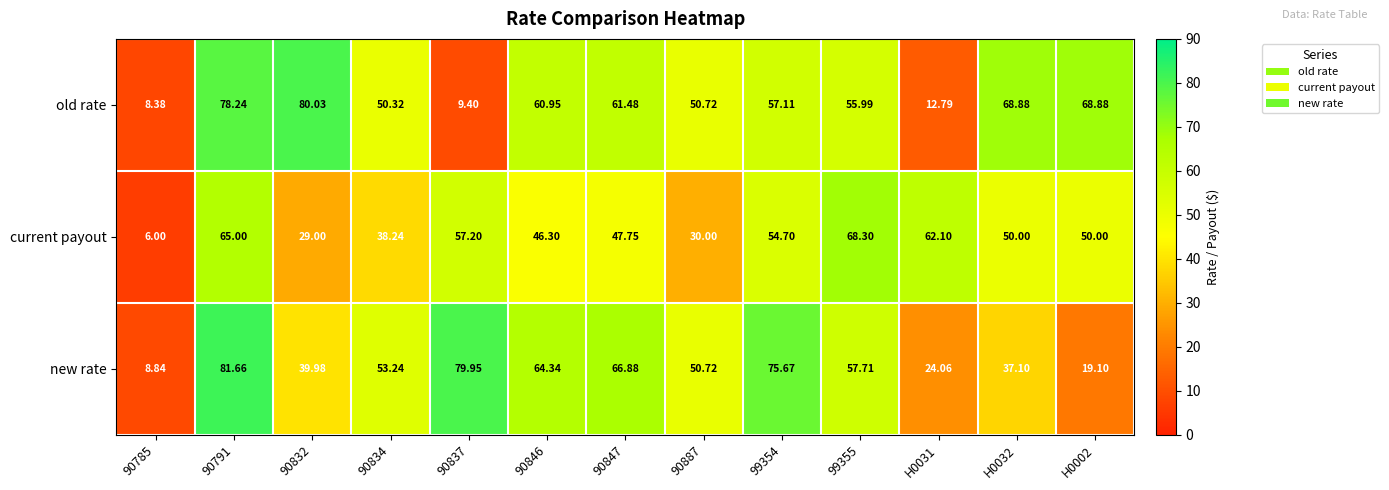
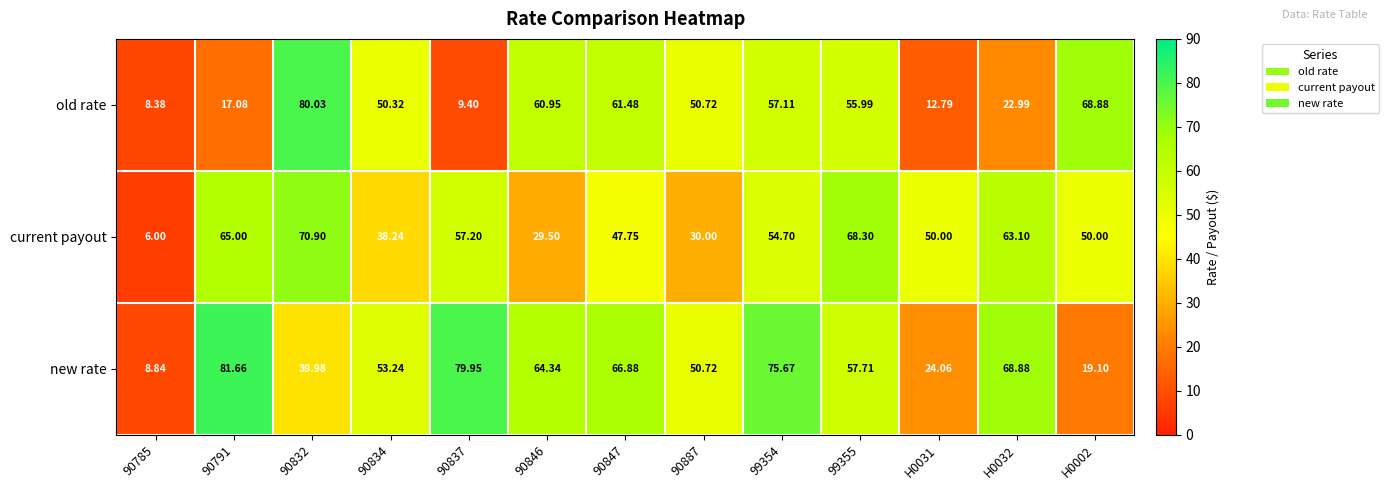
old rate, 90791: 78.24 -> 17.08
old rate, H0032: 68.88 -> 22.99
current payout, 90832: 29.00 -> 70.90
current payout, 90846: 46.30 -> 29.50
current payout, H0031: 62.10 -> 50.00
current payout, H0032: 50.00 -> 63.10
new rate, H0032: 37.10 -> 68.88
